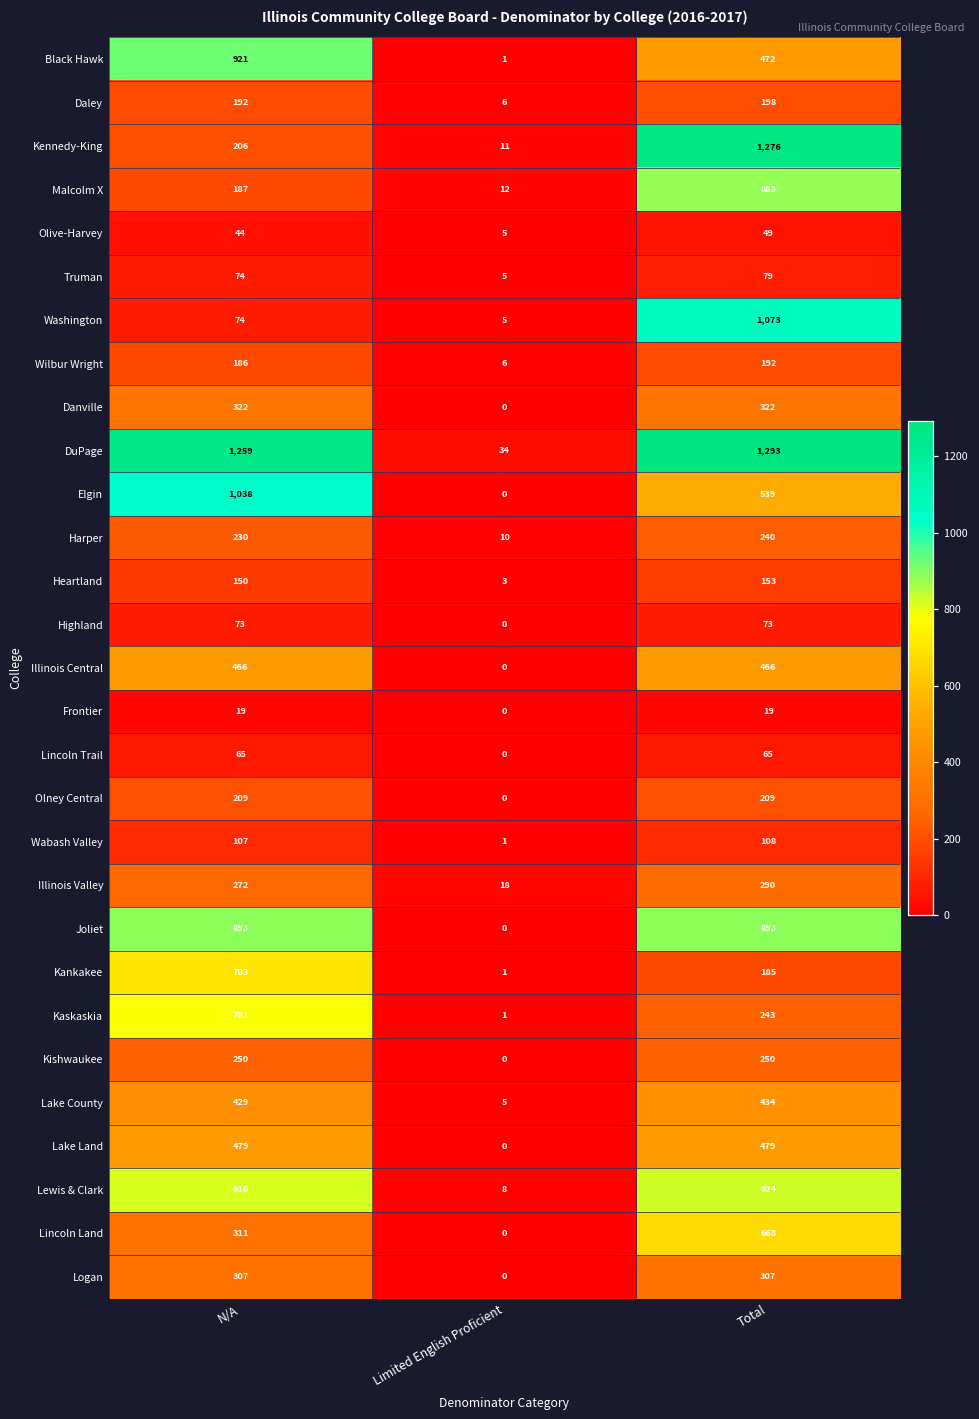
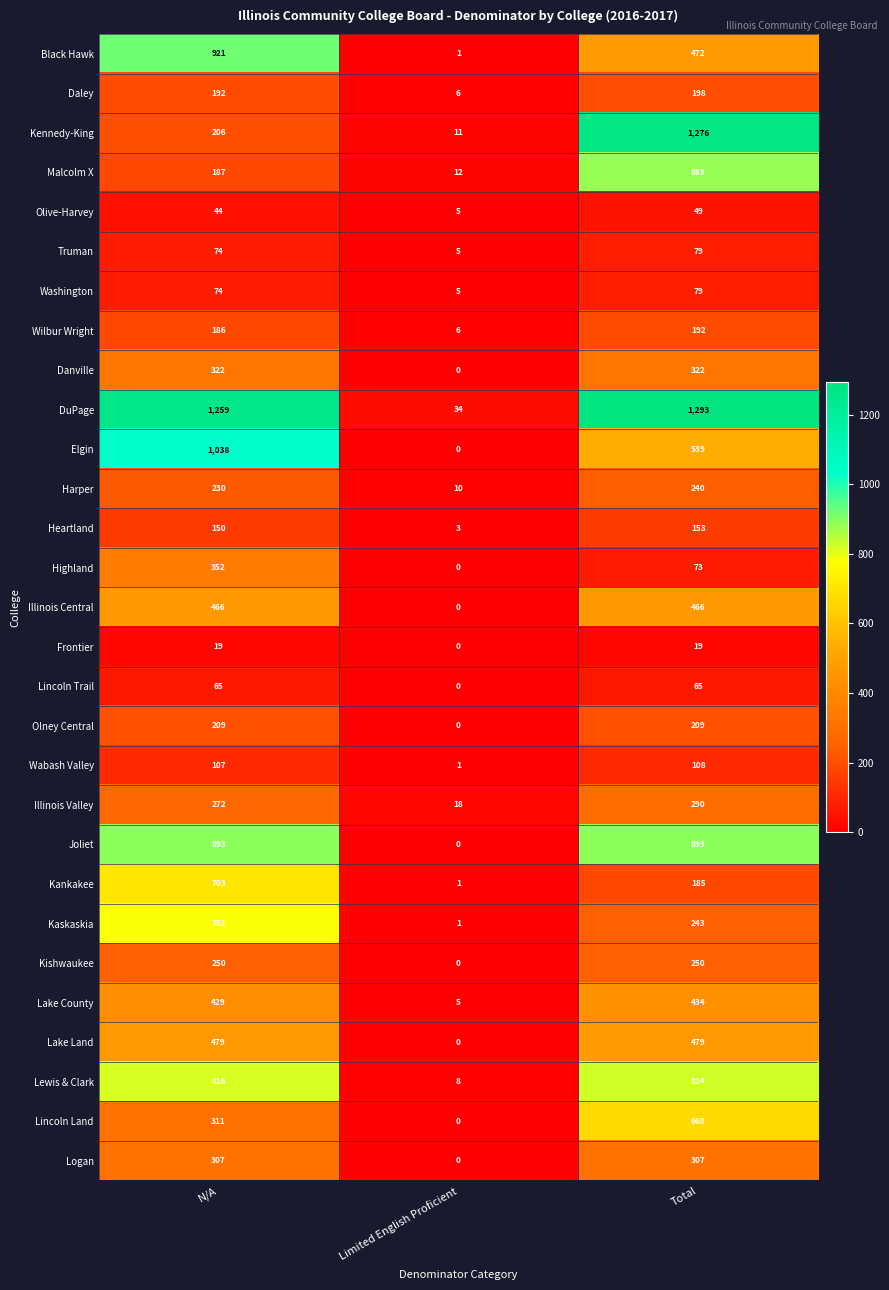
Washington, Total: 1,073 -> 79
Highland, N/A: 73 -> 352
